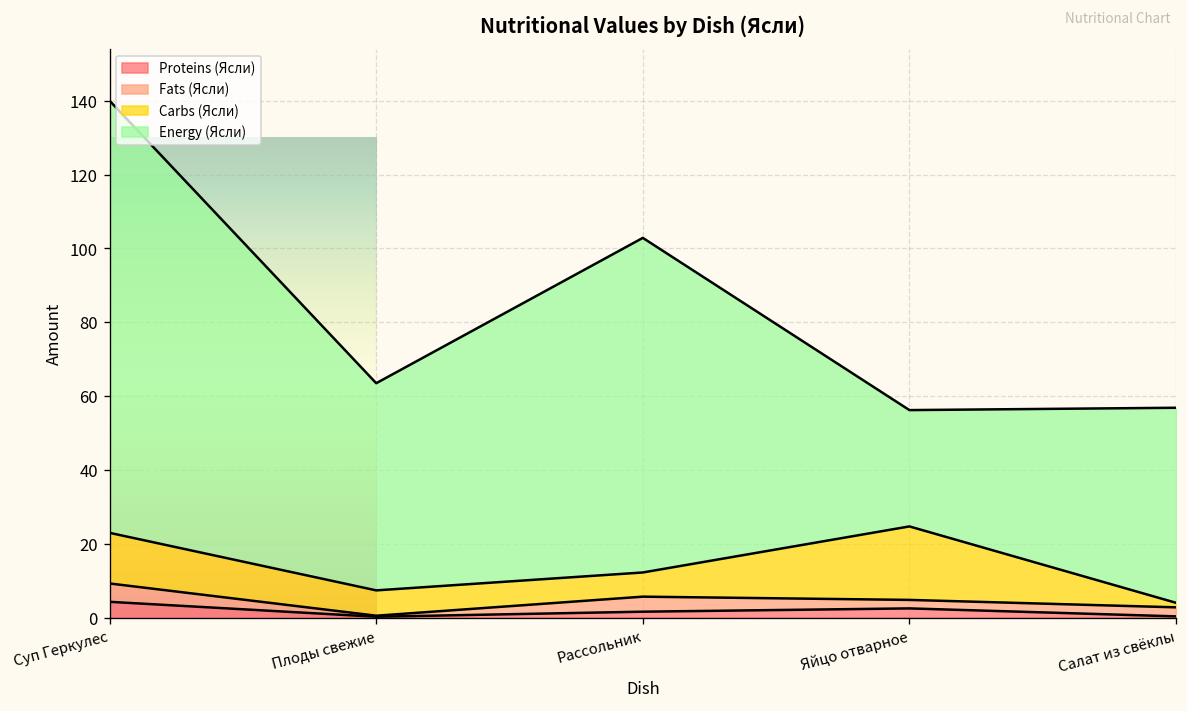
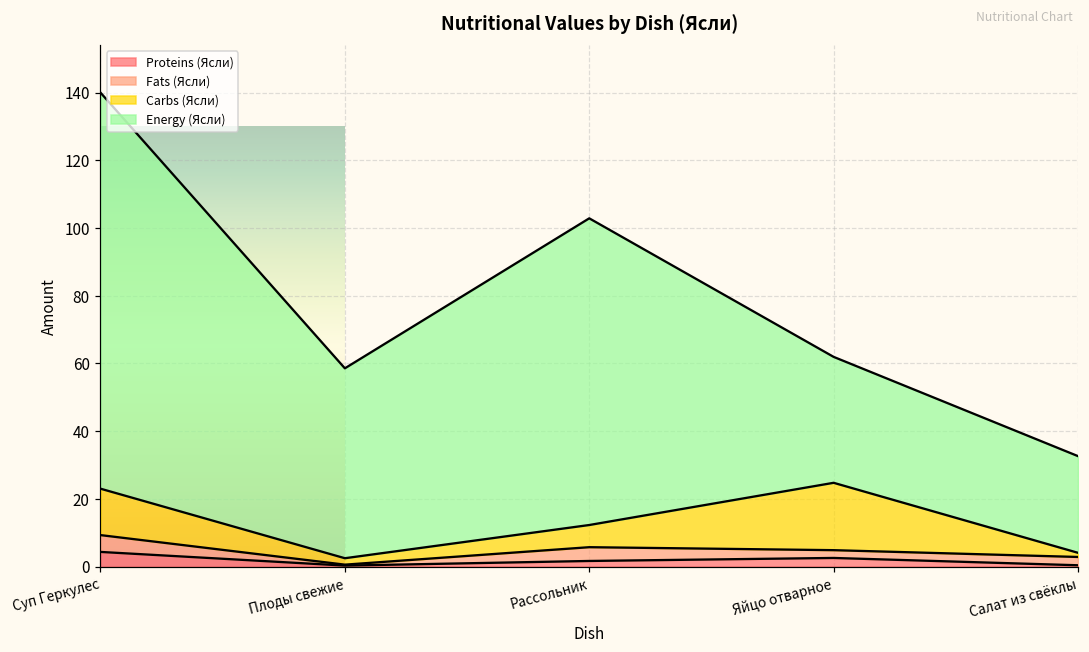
Carbs (Ясли), Плоды свежие: 7 -> 2
Energy (Ясли), Яйцо отварное: 31 -> 37
Energy (Ясли), Салат из свёклы: 53 -> 29
